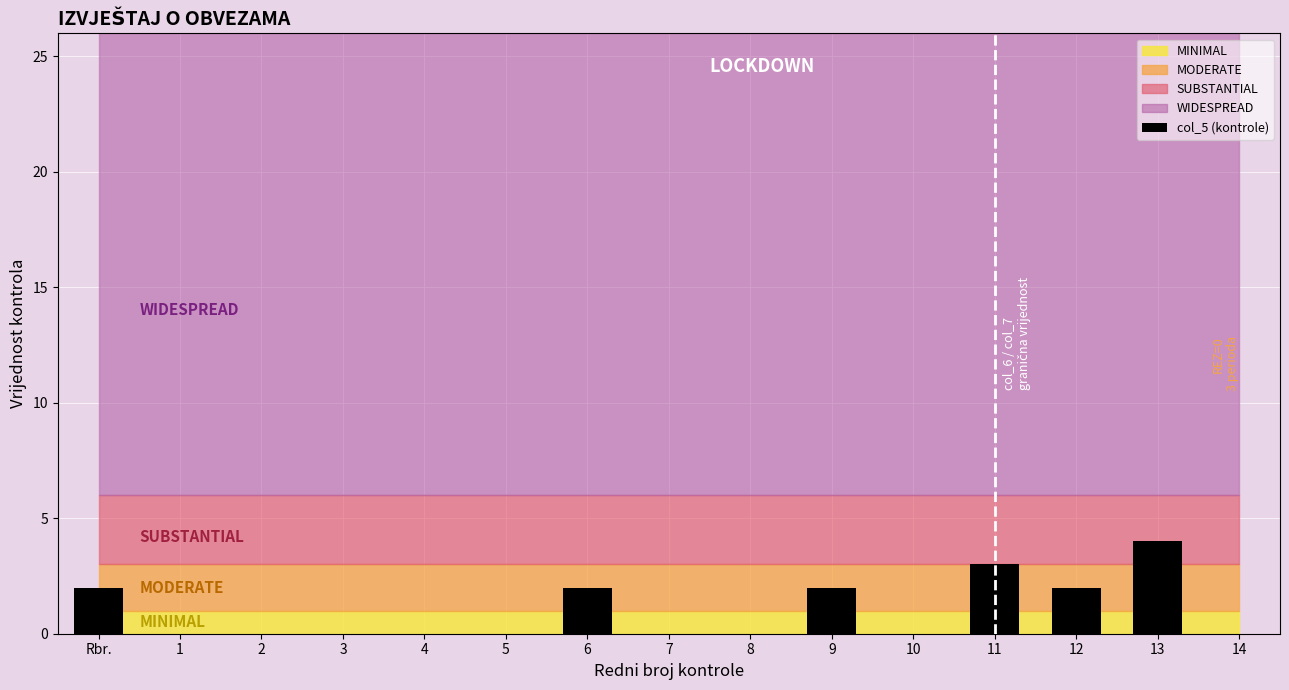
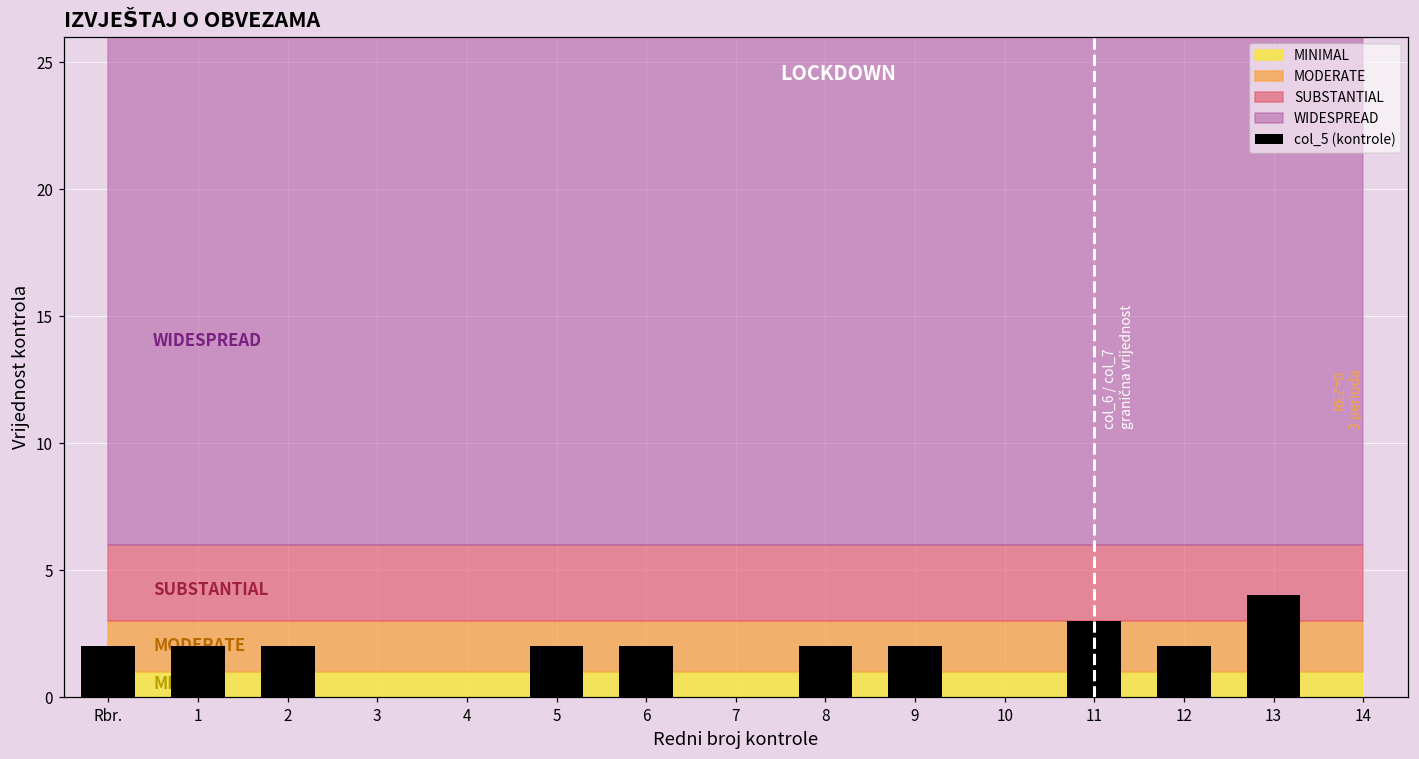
col_5 (kontrole), 1: 0 -> 2
col_5 (kontrole), 2: 0 -> 2
col_5 (kontrole), 5: 0 -> 2
col_5 (kontrole), 8: 0 -> 2
